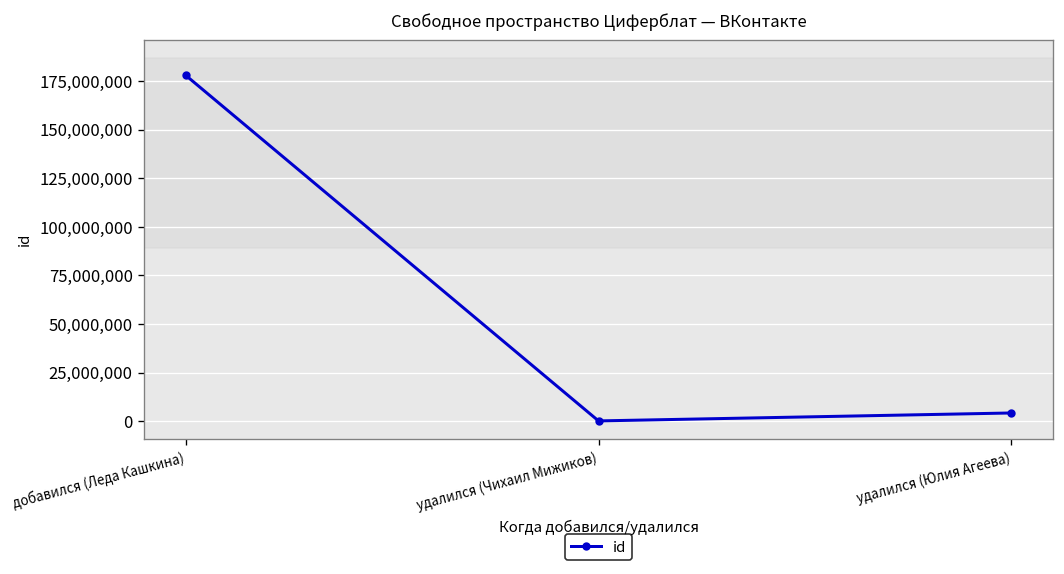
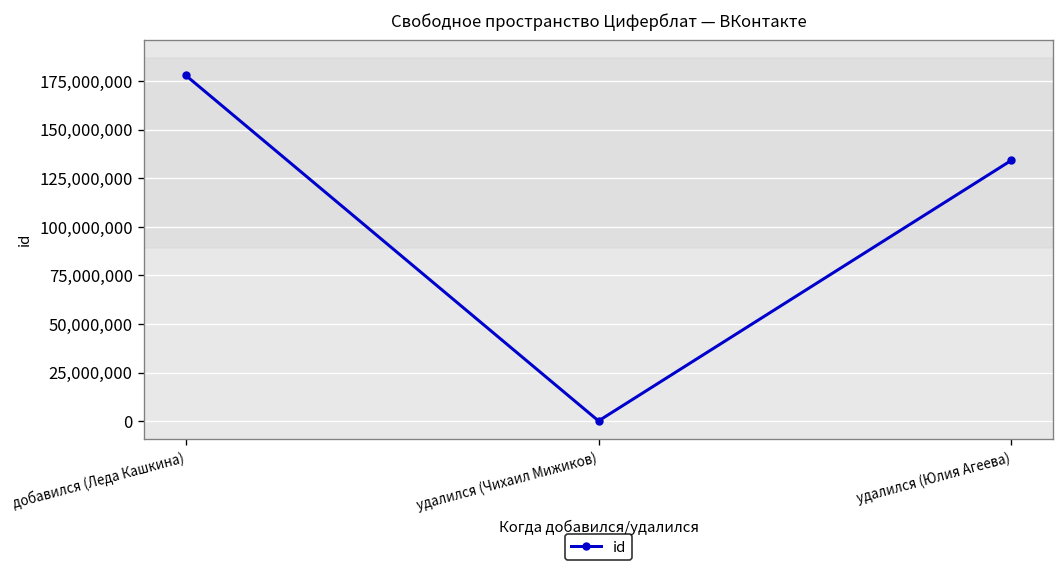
удалился (Юлия Агеева): 4,000,000 -> 134,000,000
